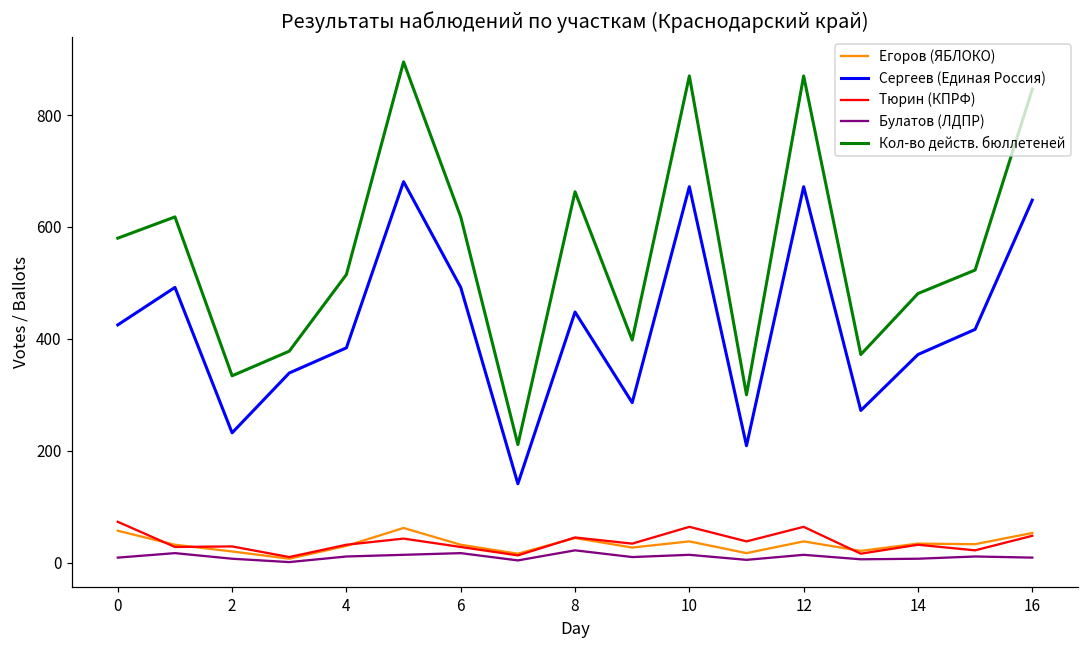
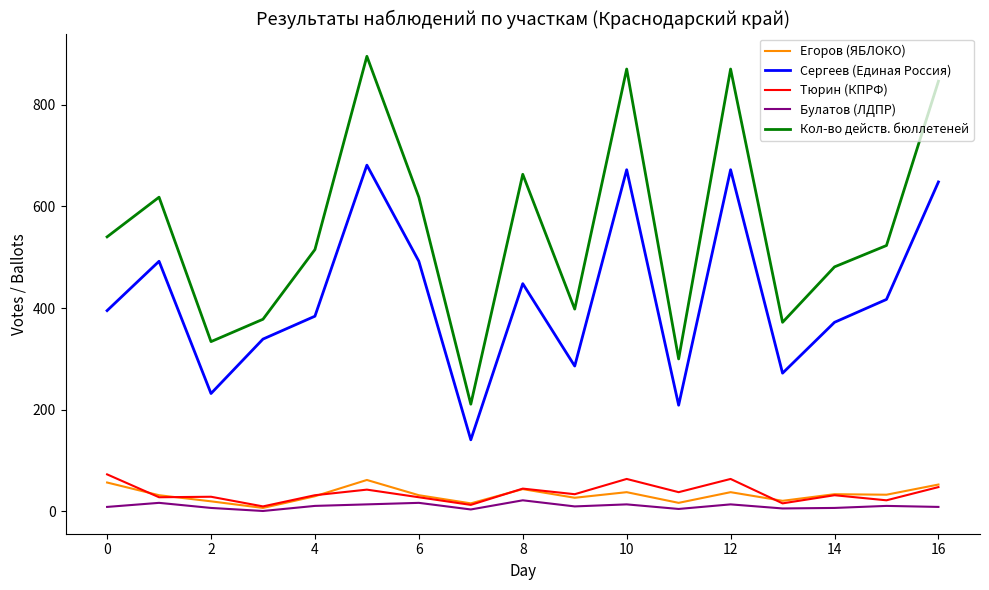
Сергеев (Единая Россия), 0: 430 -> 400
Кол-во действ. бюллетеней, 0: 580 -> 540
